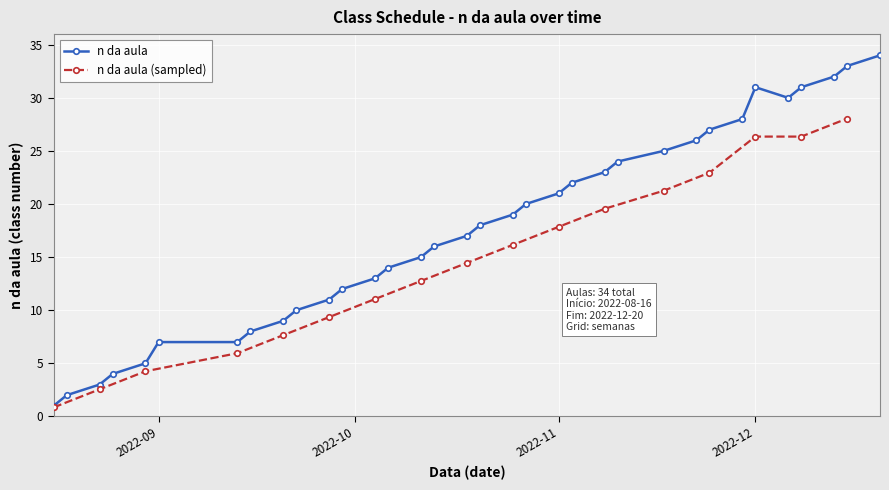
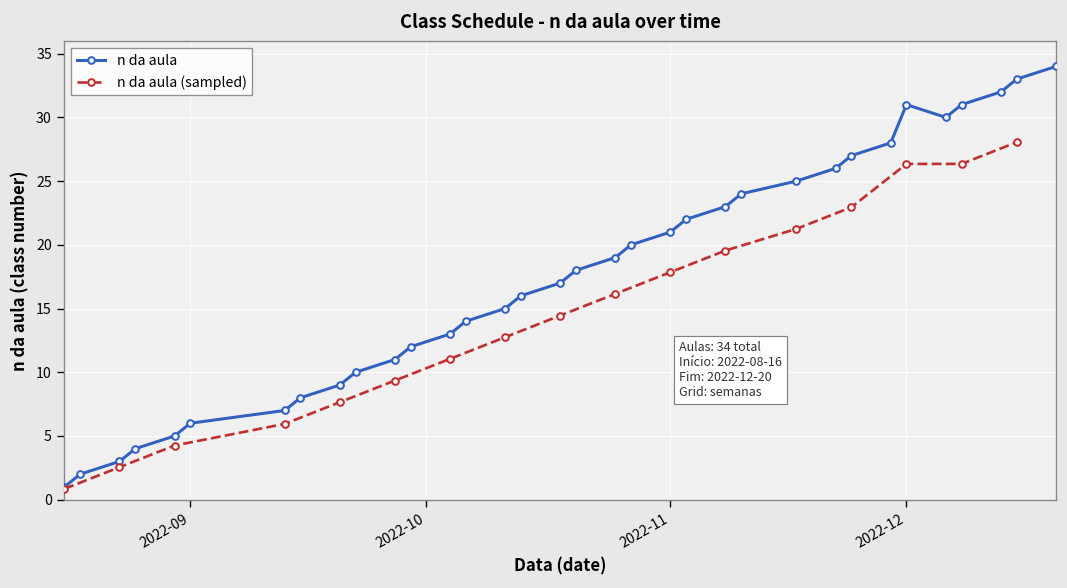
n da aula, 2022-09: 7 -> 6
